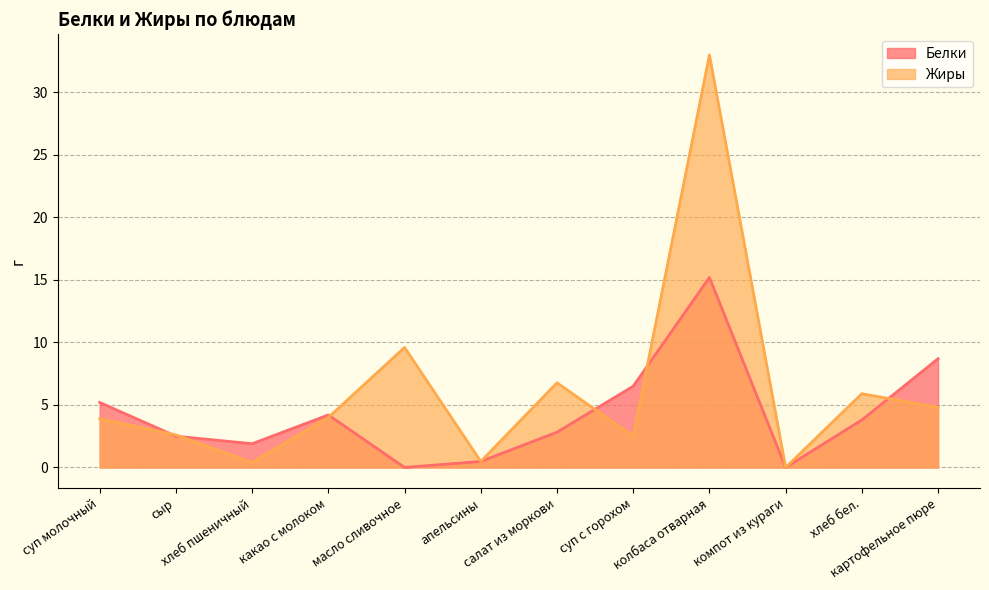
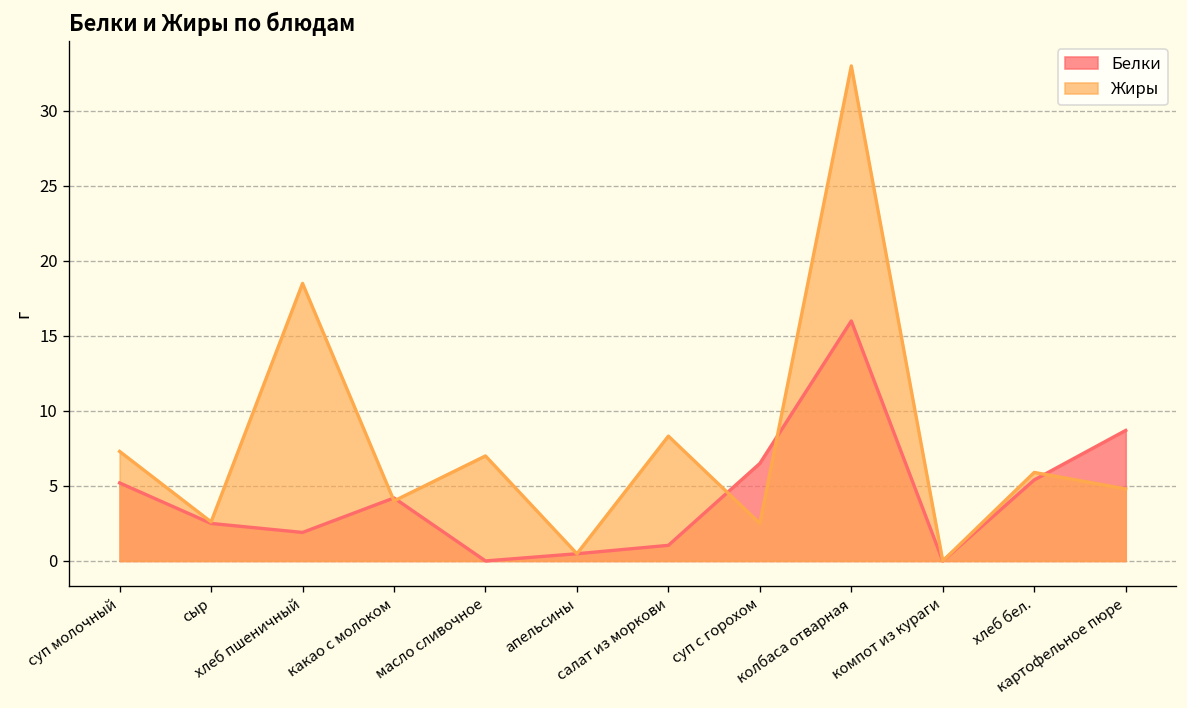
Жиры, суп молочный: 3.9 -> 7.3
Жиры, хлеб пшеничный: 0.4 -> 18.5
Жиры, масло сливочное: 9.6 -> 7.0
Белки, салат из моркови: 2.8 -> 1.0
Жиры, салат из моркови: 6.8 -> 8.3
Белки, колбаса отварная: 15.2 -> 16.0
Белки, хлеб бел.: 3.8 -> 5.4
